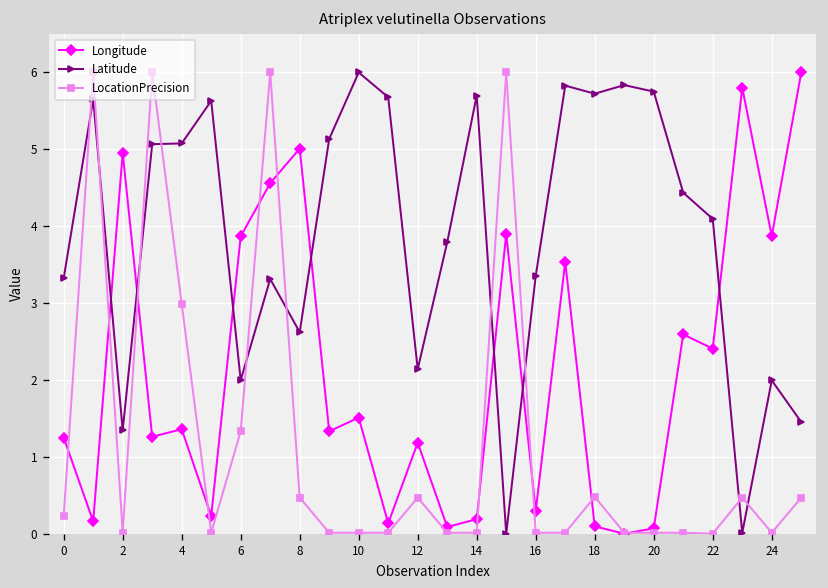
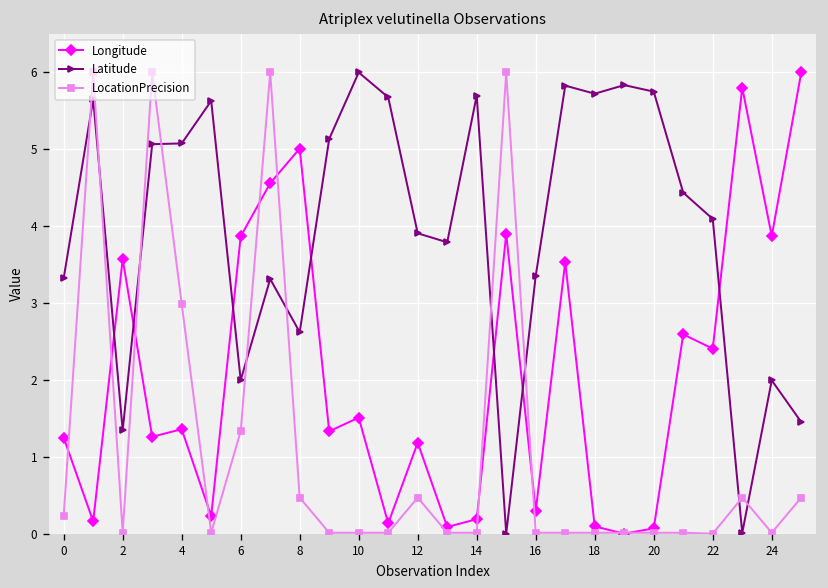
Longitude, 2: 5.0 -> 3.6
Latitude, 12: 2.1 -> 3.9
LocationPrecision, 18: 0.5 -> 0.0
